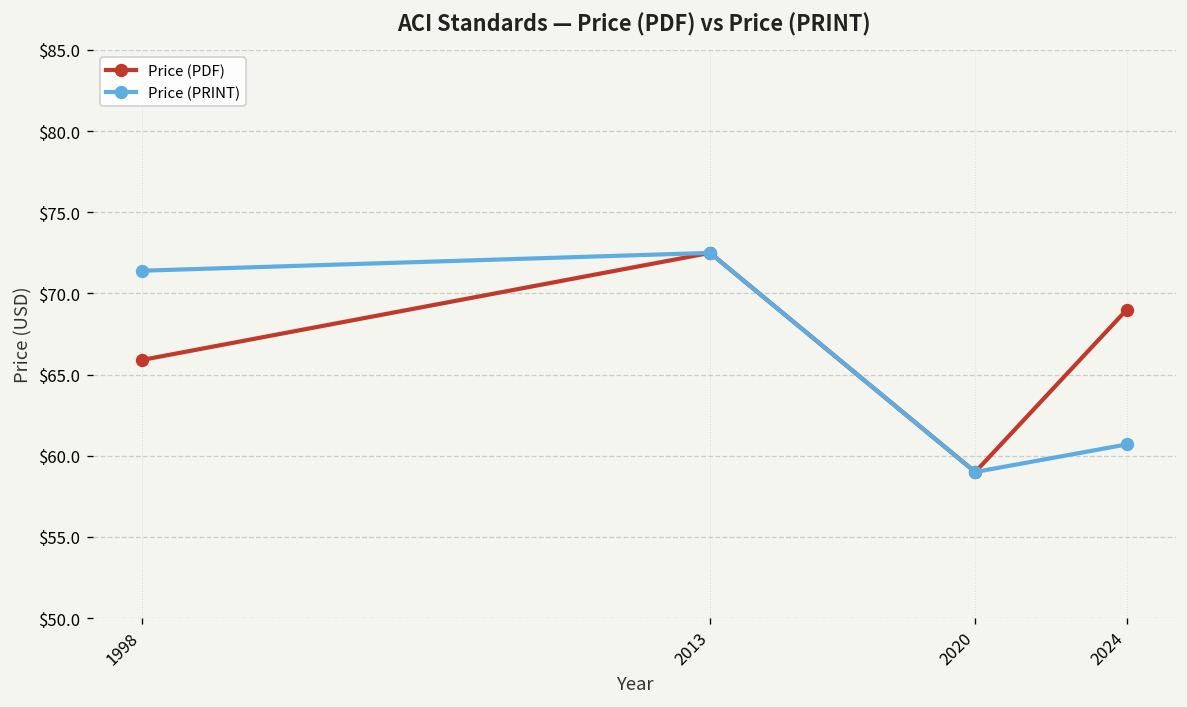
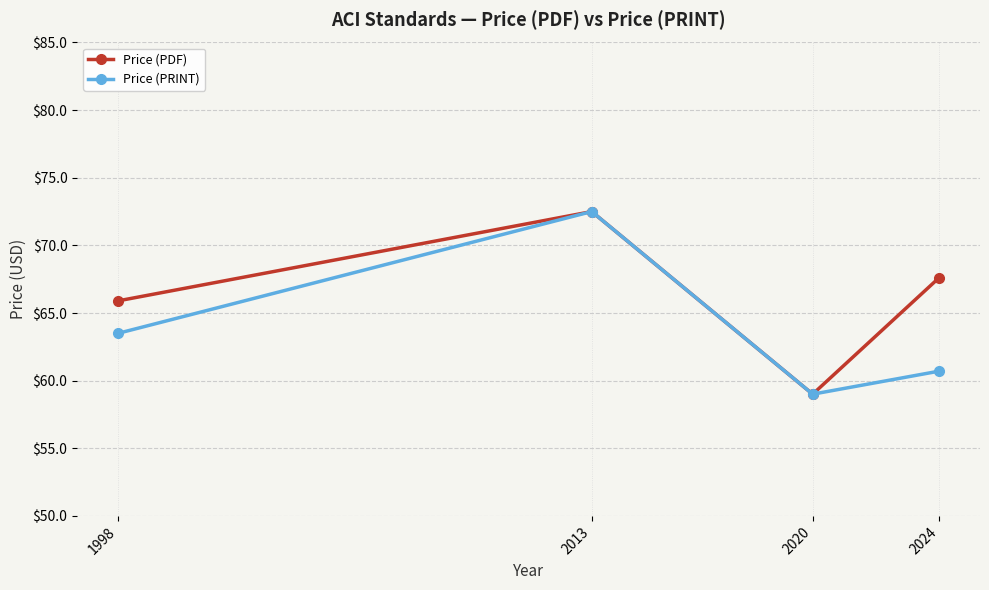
Price (PRINT), 1998: $71.4 -> $63.5
Price (PDF), 2024: $69.0 -> $67.6
